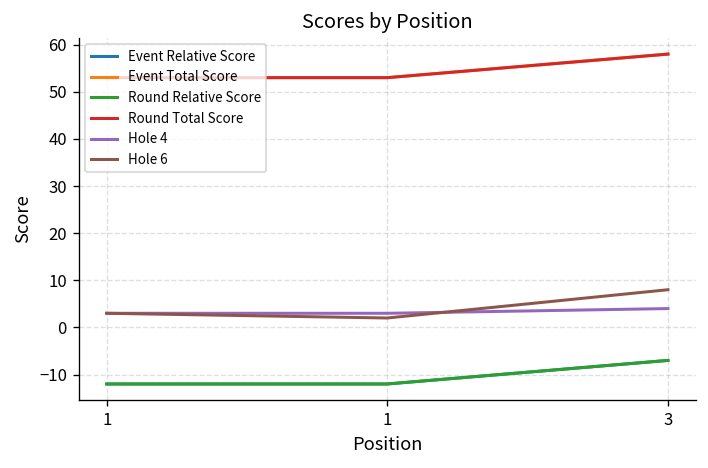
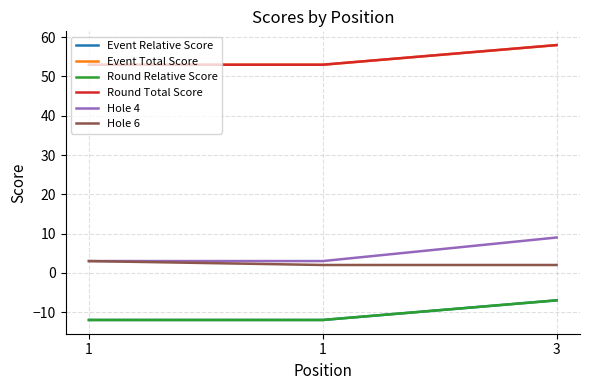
Hole 4, 3: 4 -> 9
Hole 6, 3: 8 -> 2
